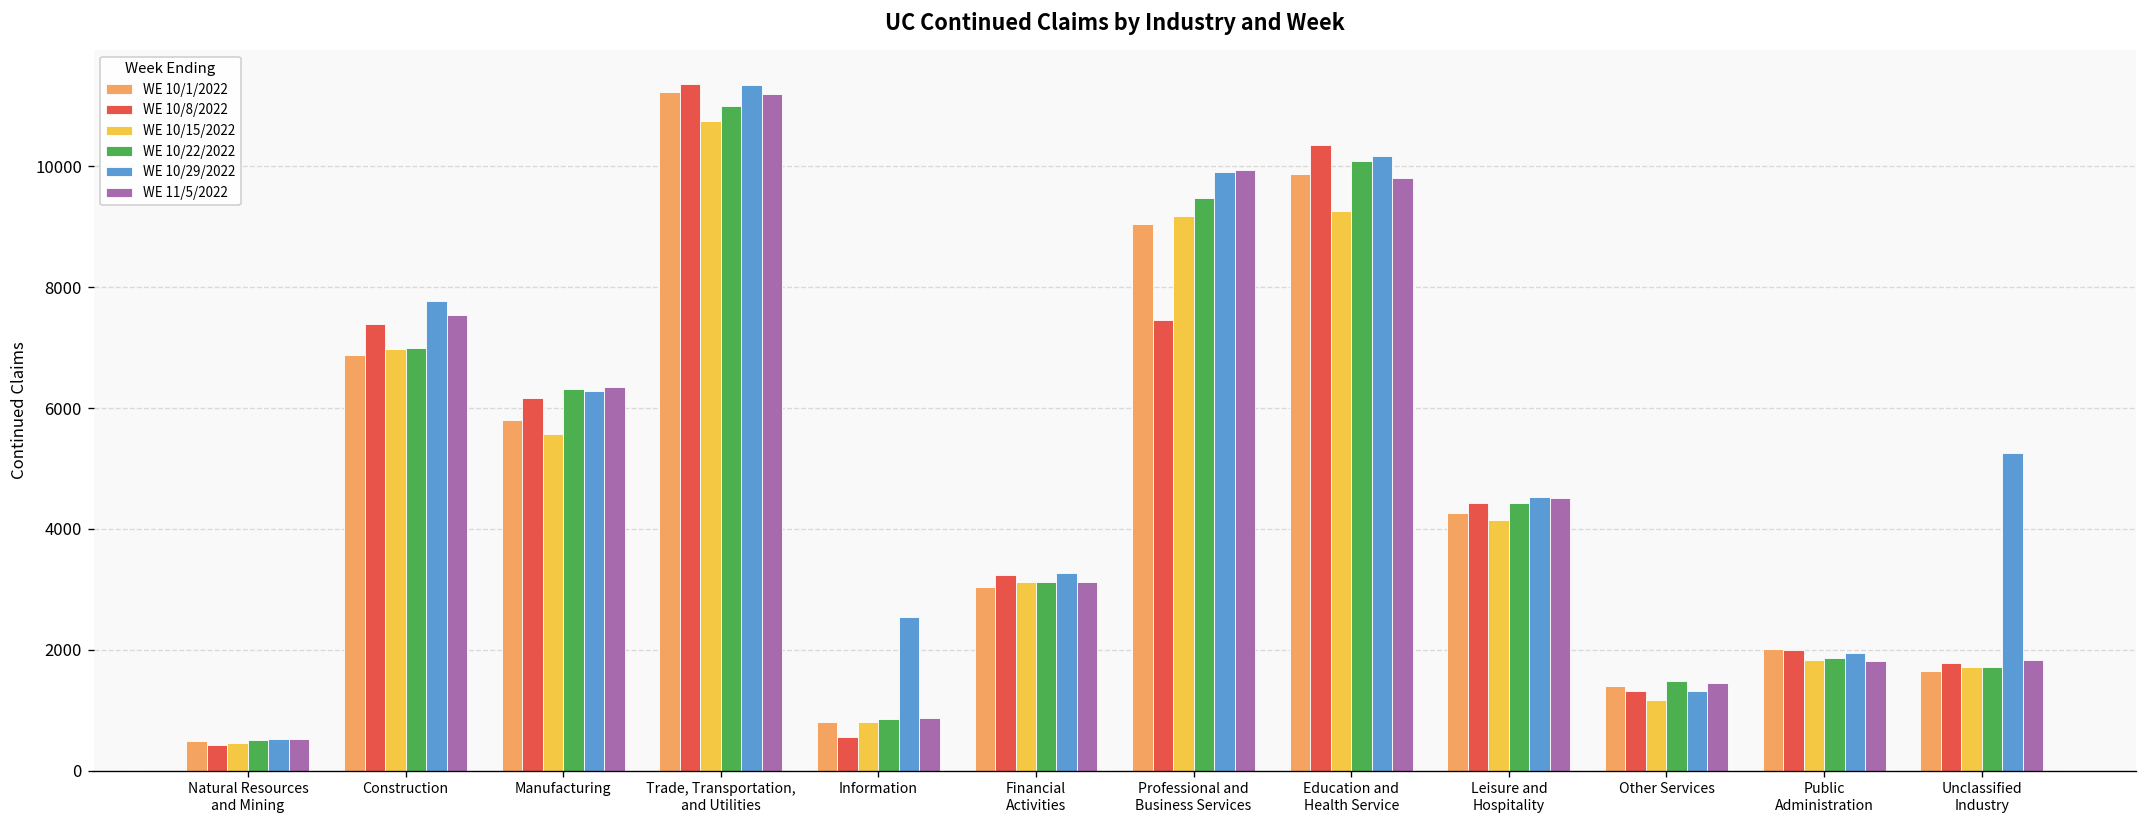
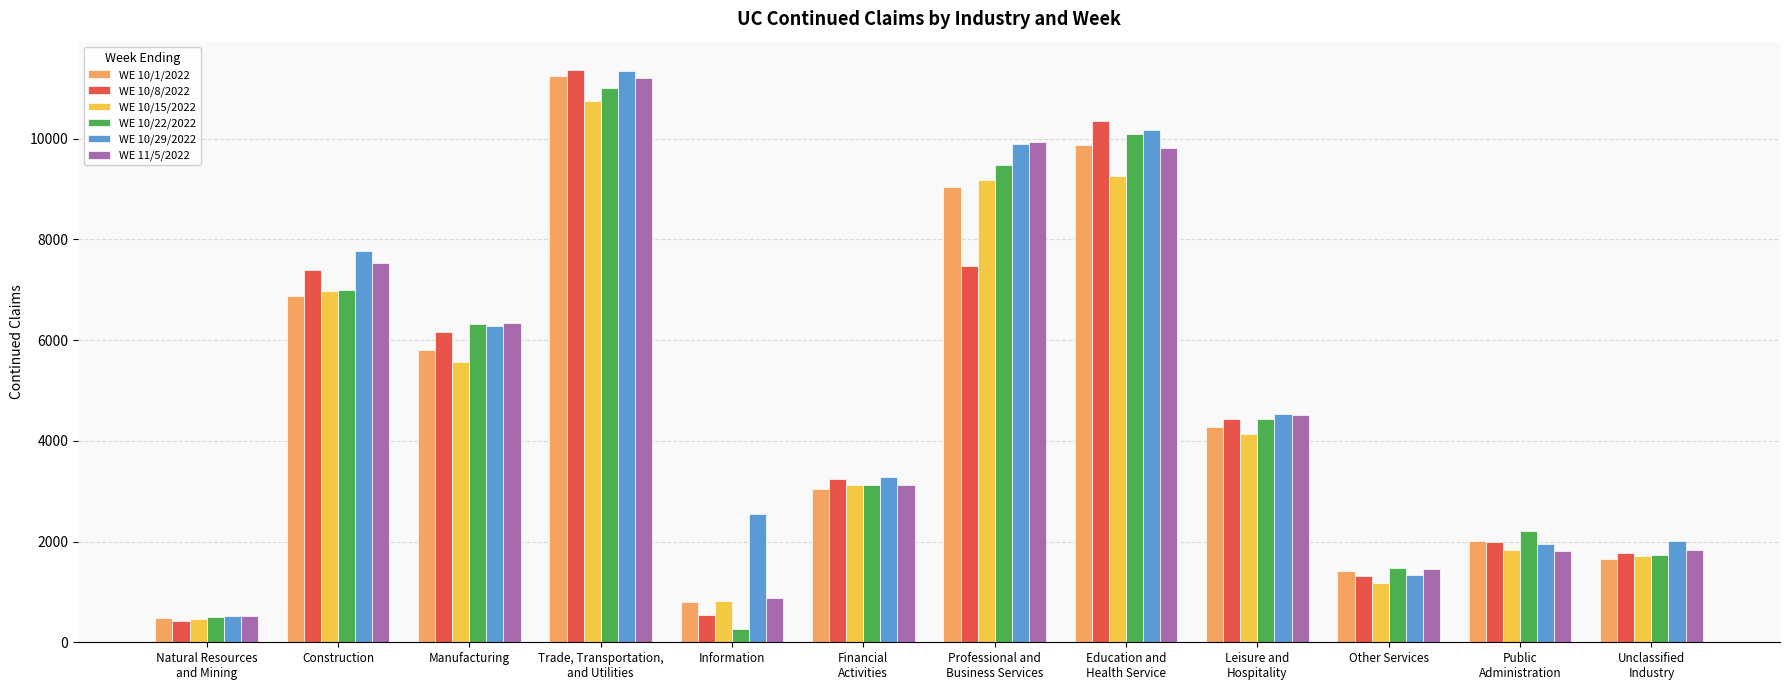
WE 10/22/2022, Information: 900 -> 300
WE 10/22/2022, Public Administration: 1900 -> 2200
WE 10/29/2022, Unclassified Industry: 5300 -> 2000
